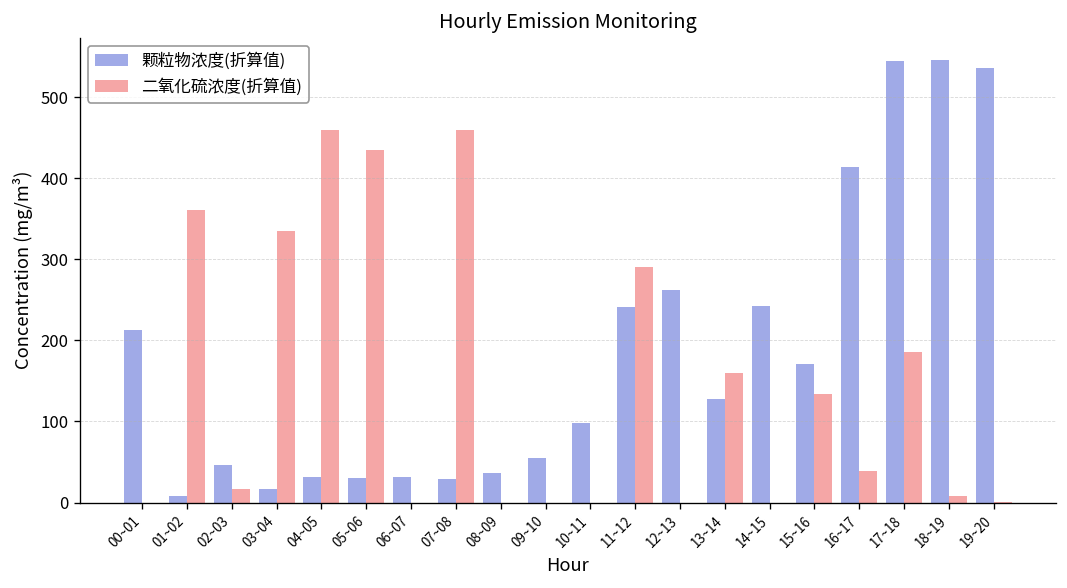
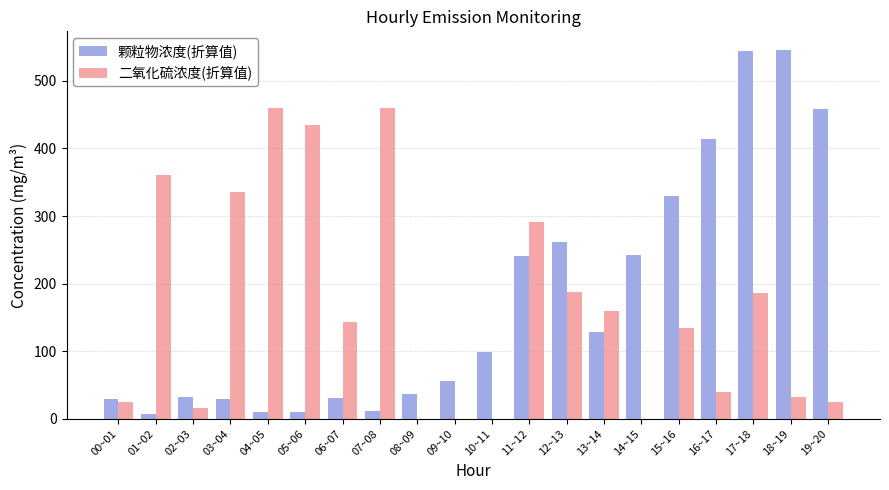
颗粒物浓度(折算值), 00~01: 210 -> 30
二氧化硫浓度(折算值), 00~01: 0 -> 20
颗粒物浓度(折算值), 02~03: 50 -> 30
颗粒物浓度(折算值), 03~04: 20 -> 30
颗粒物浓度(折算值), 04~05: 30 -> 10
颗粒物浓度(折算值), 05~06: 30 -> 10
二氧化硫浓度(折算值), 06~07: 0 -> 140
颗粒物浓度(折算值), 07~08: 30 -> 10
二氧化硫浓度(折算值), 12~13: 0 -> 190
颗粒物浓度(折算值), 15~16: 170 -> 330
二氧化硫浓度(折算值), 18~19: 10 -> 30
颗粒物浓度(折算值), 19~20: 540 -> 460
二氧化硫浓度(折算值), 19~20: 0 -> 20
